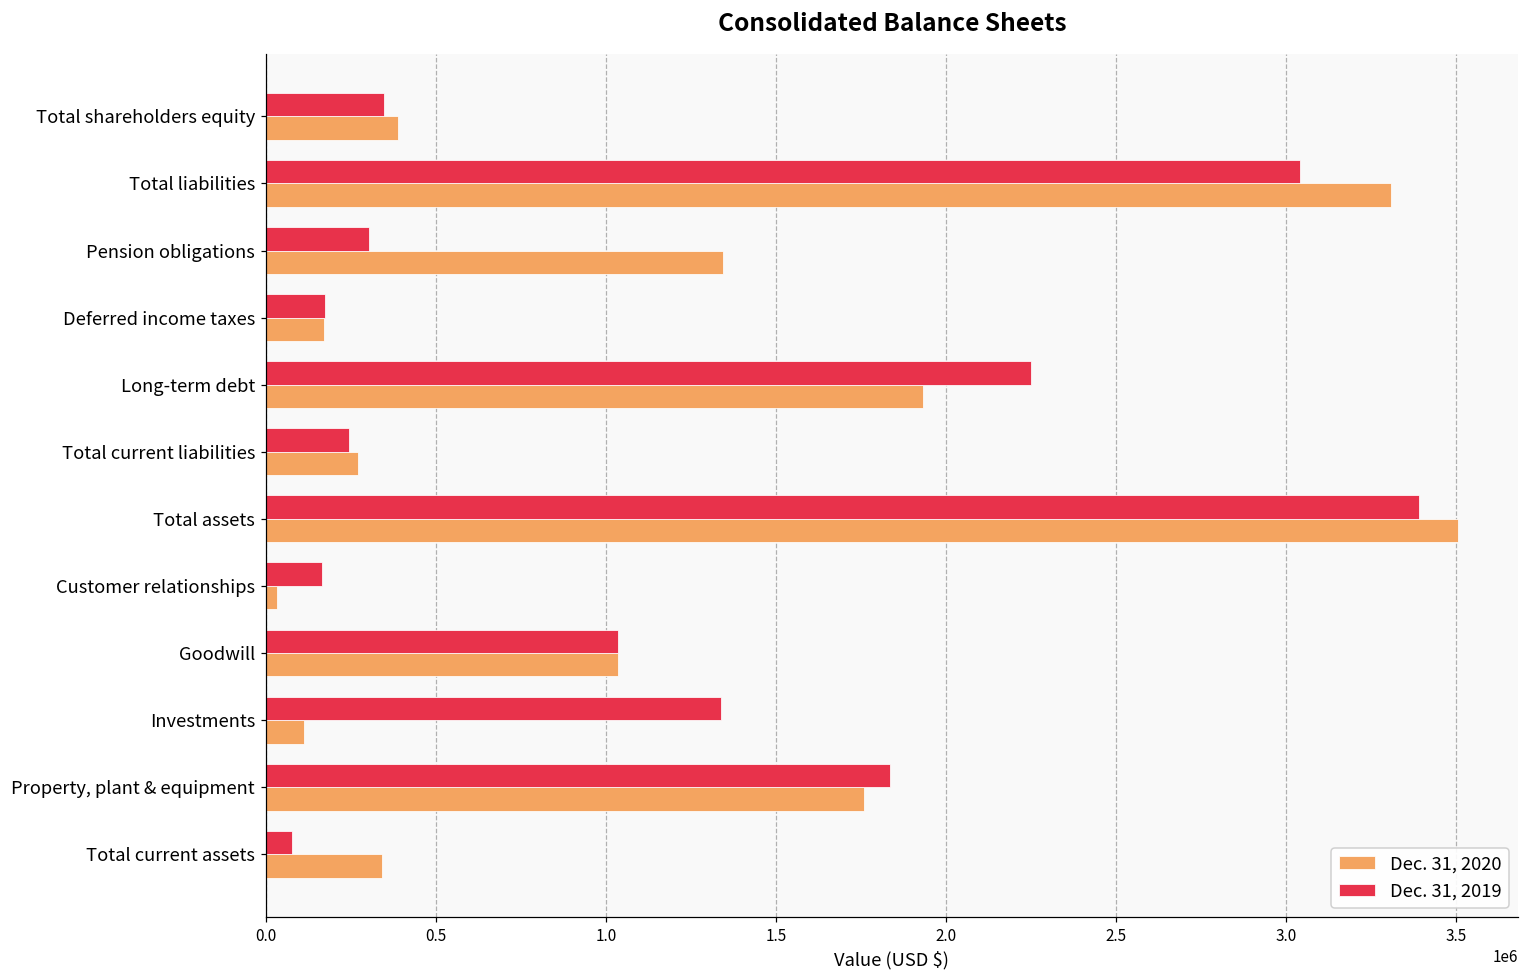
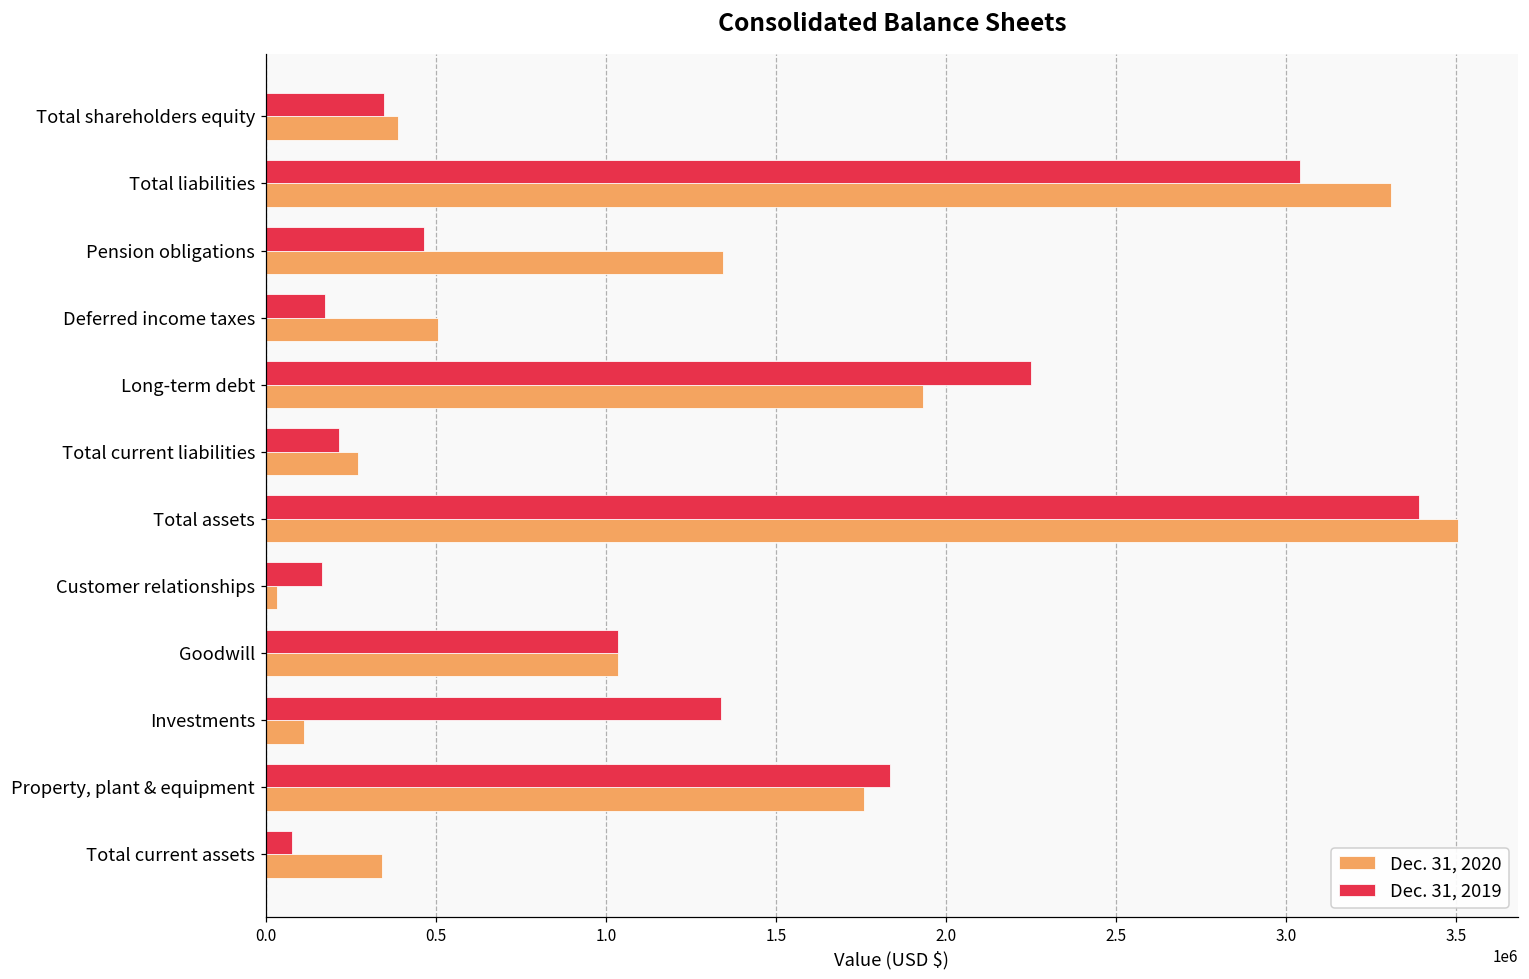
Dec. 31, 2019, Pension obligations: 300000 -> 470000
Dec. 31, 2020, Deferred income taxes: 170000 -> 510000
Dec. 31, 2019, Total current liabilities: 240000 -> 210000
